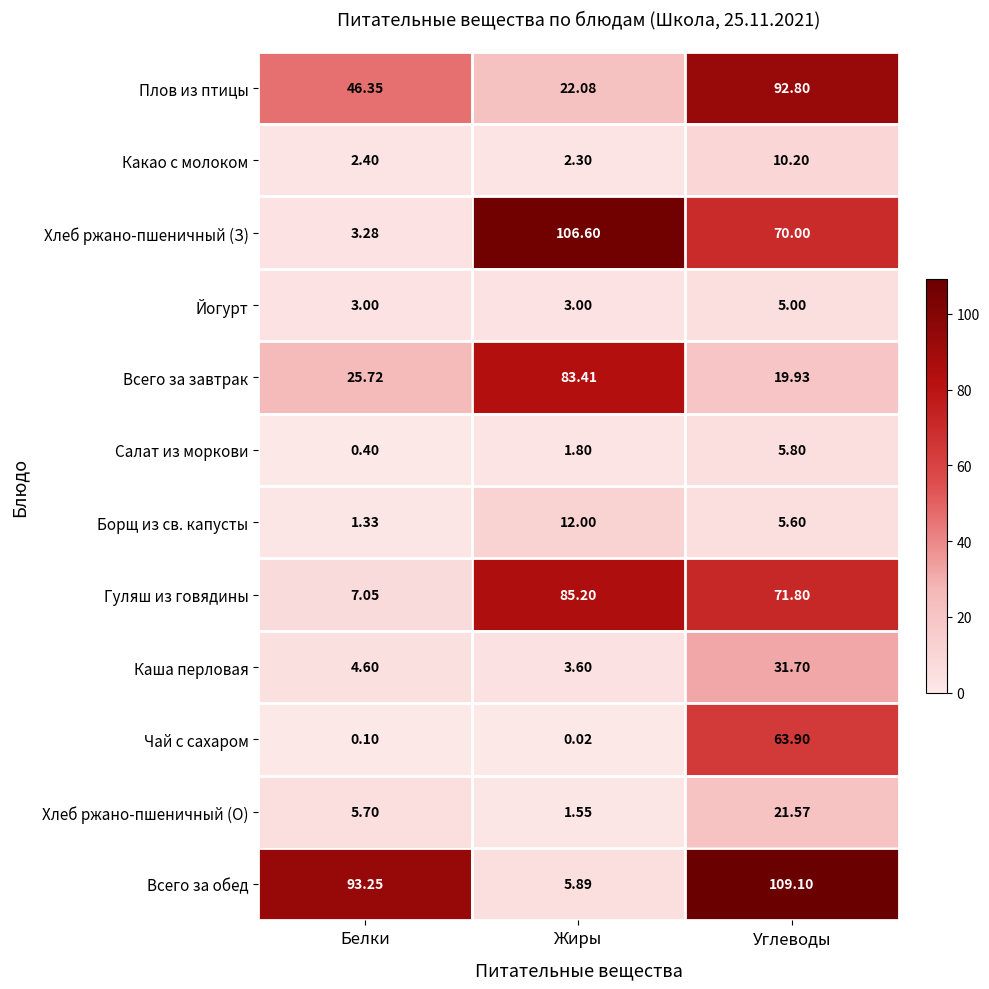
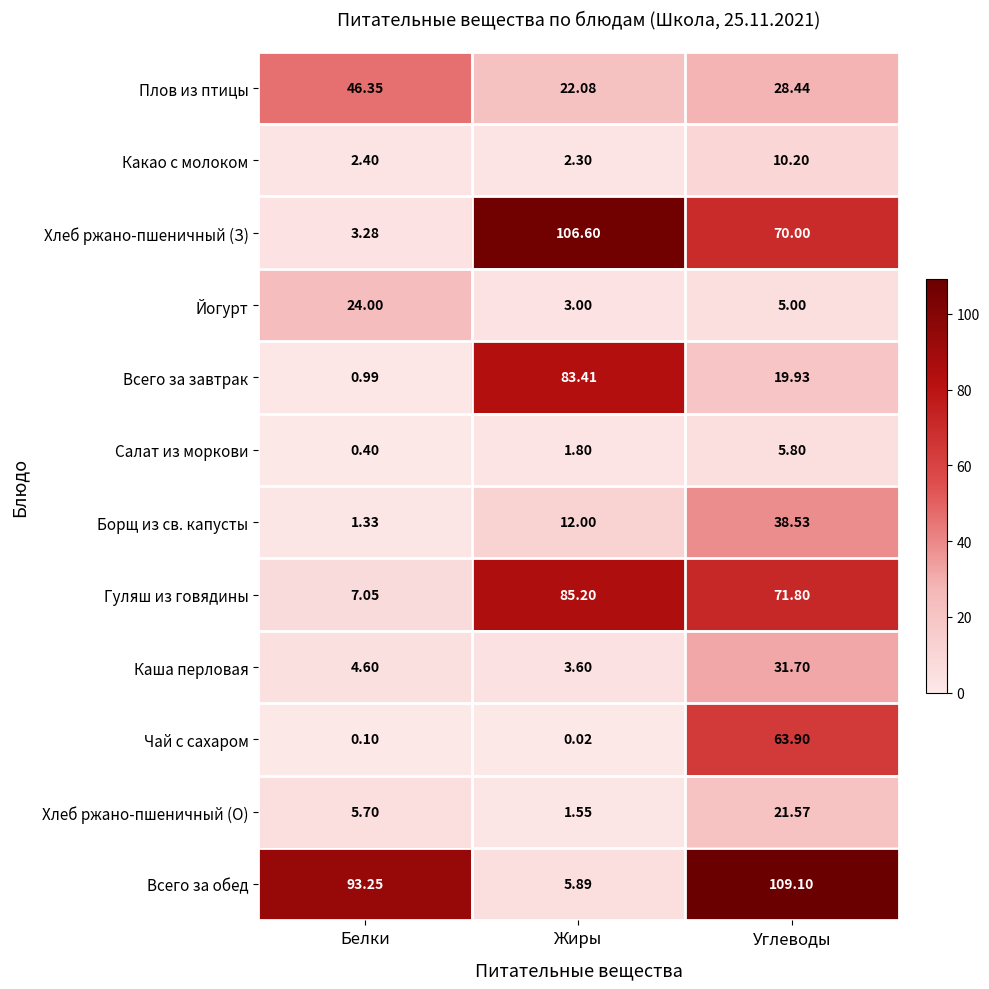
Плов из птицы, Углеводы: 92.80 -> 28.44
Йогурт, Белки: 3.00 -> 24.00
Всего за завтрак, Белки: 25.72 -> 0.99
Борщ из св. капусты, Углеводы: 5.60 -> 38.53
